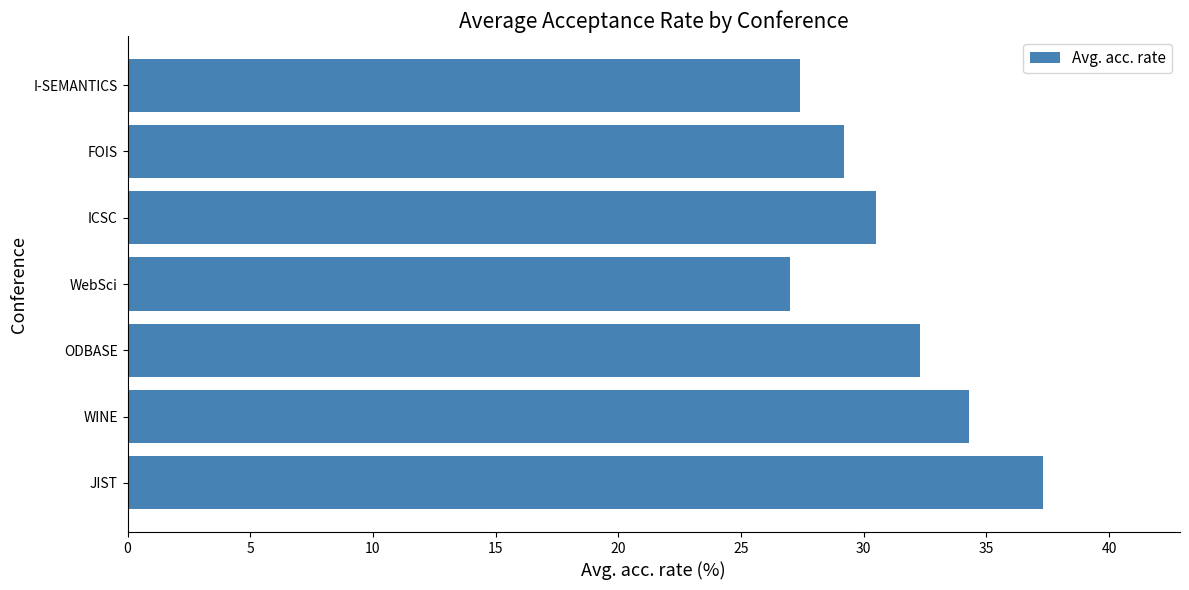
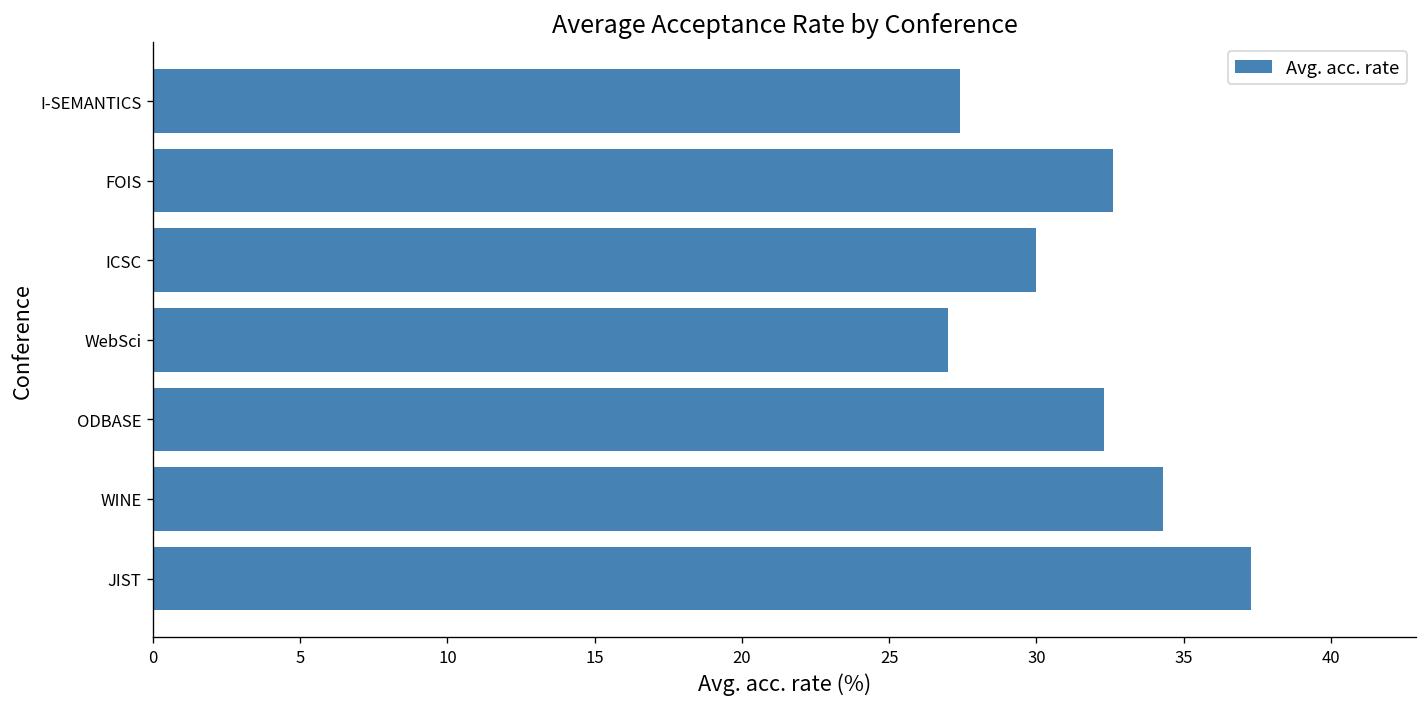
FOIS: 29.2 -> 32.6
ICSC: 30.5 -> 30.0
